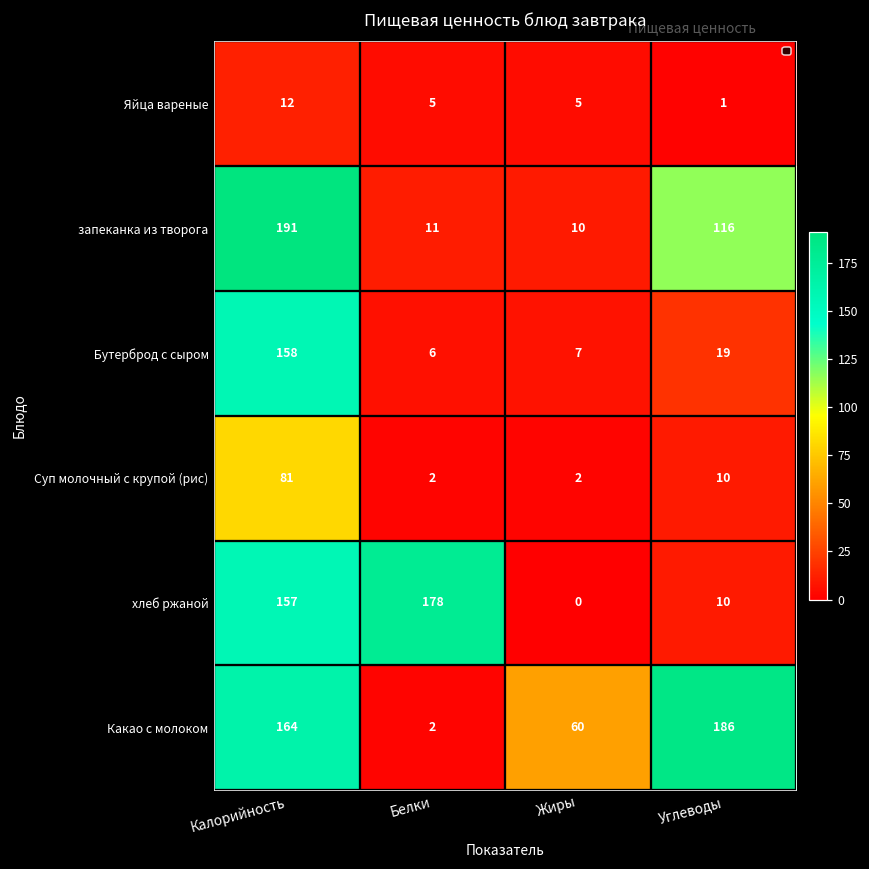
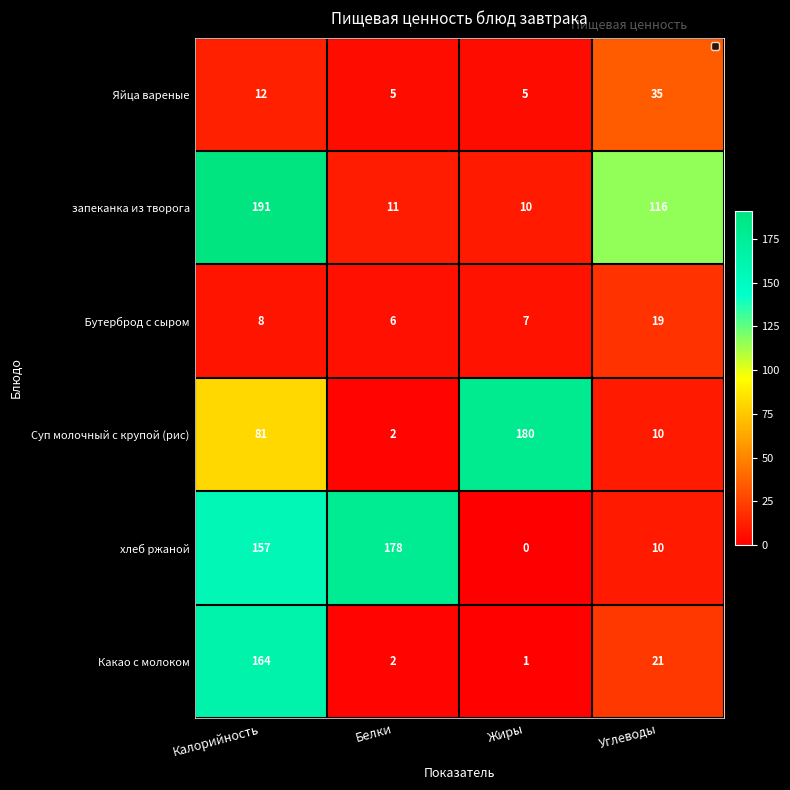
Яйца вареные, Углеводы: 1 -> 35
Бутерброд с сыром, Калорийность: 158 -> 8
Суп молочный с крупой (рис), Жиры: 2 -> 180
Какао с молоком, Жиры: 60 -> 1
Какао с молоком, Углеводы: 186 -> 21
